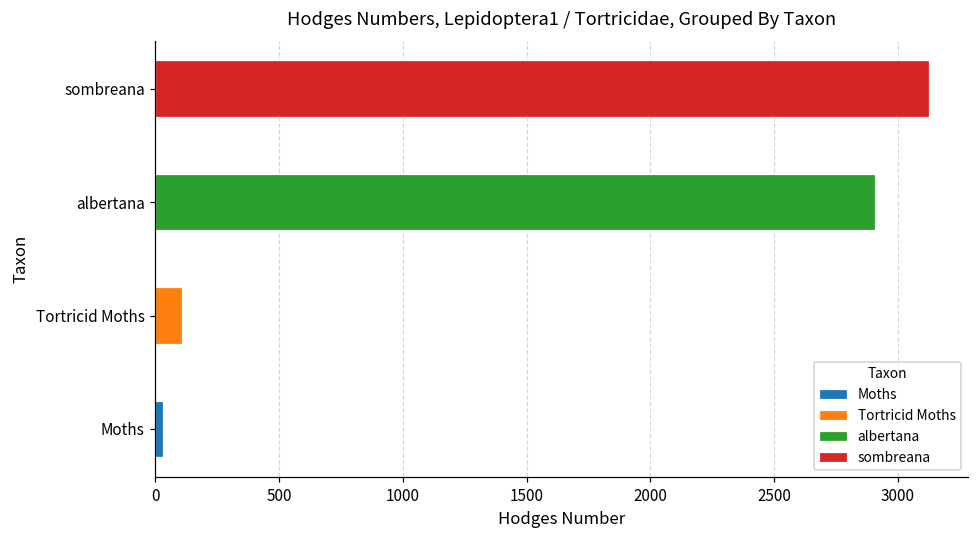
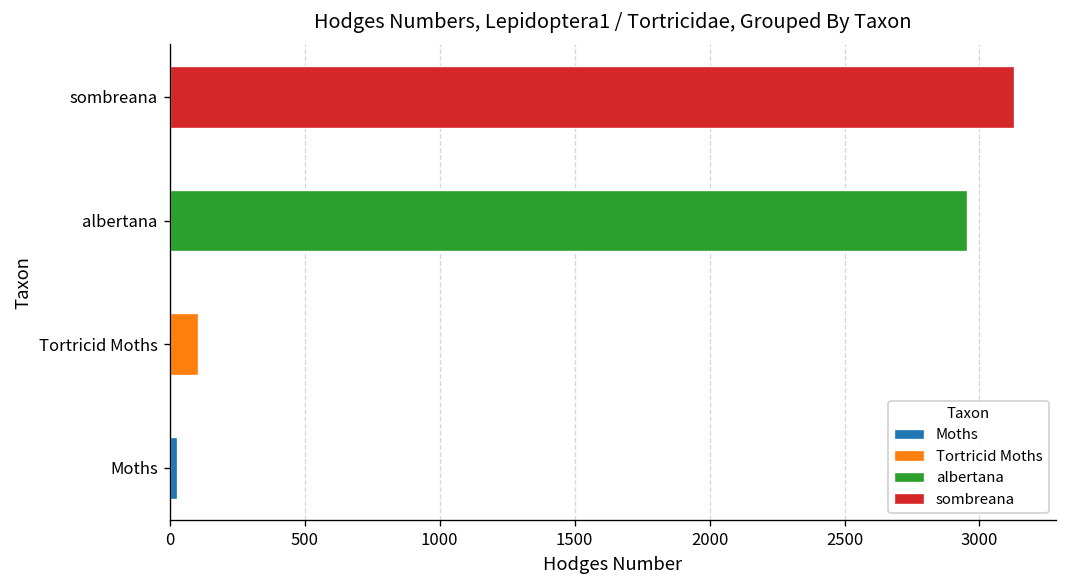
albertana: 2910 -> 2950
